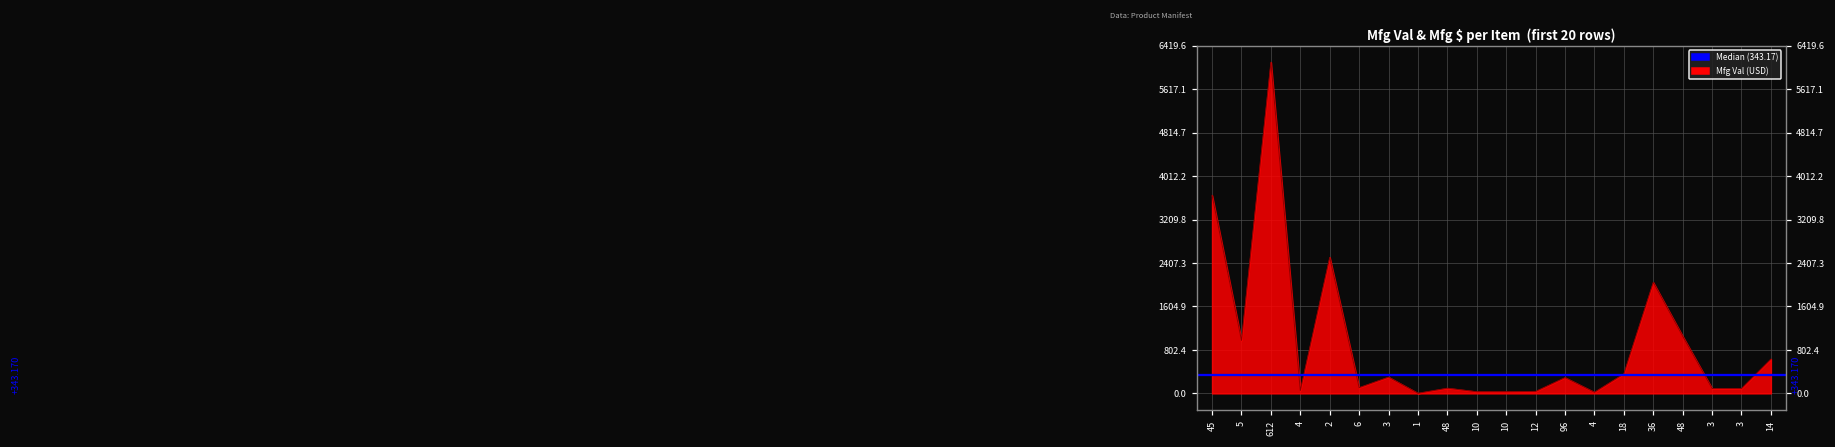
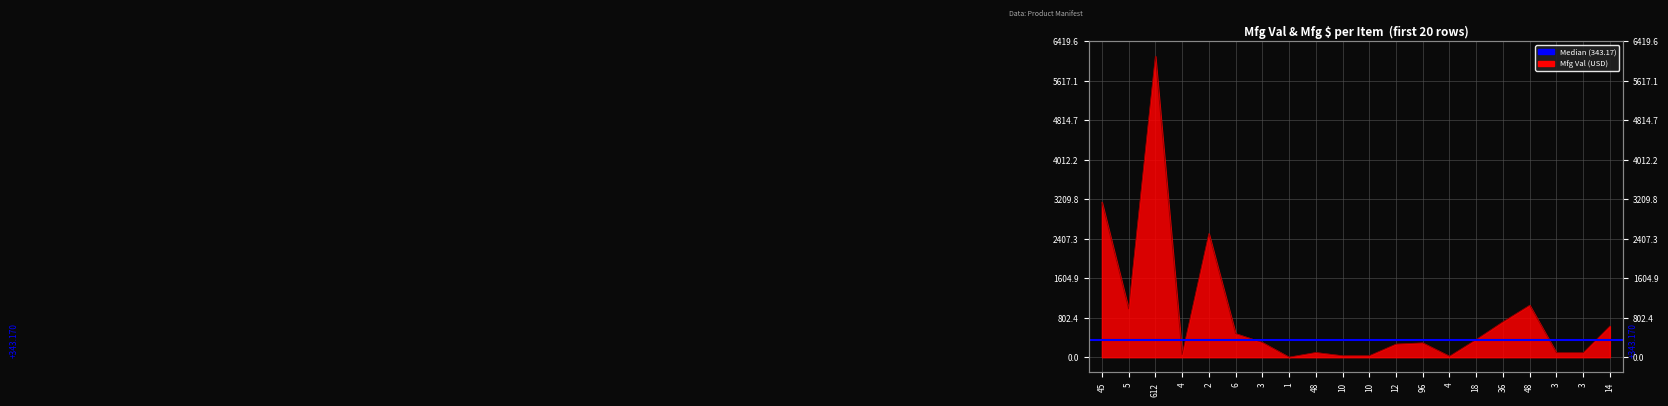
45: 3700 -> 3100
6: 100 -> 500
12: 0 -> 300
36: 2000 -> 700
